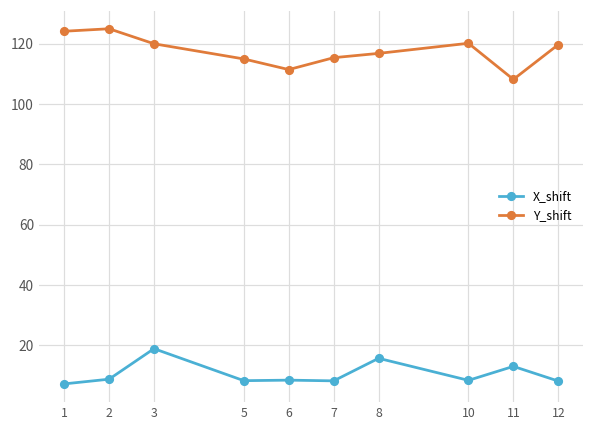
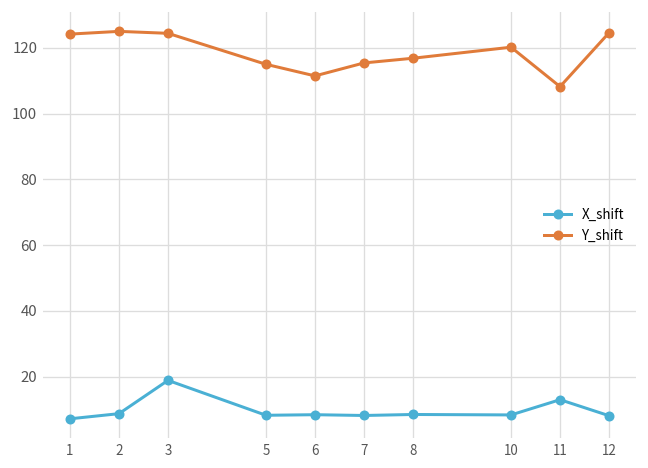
Y_shift, 3: 120 -> 124
X_shift, 8: 16 -> 9
Y_shift, 12: 120 -> 125
